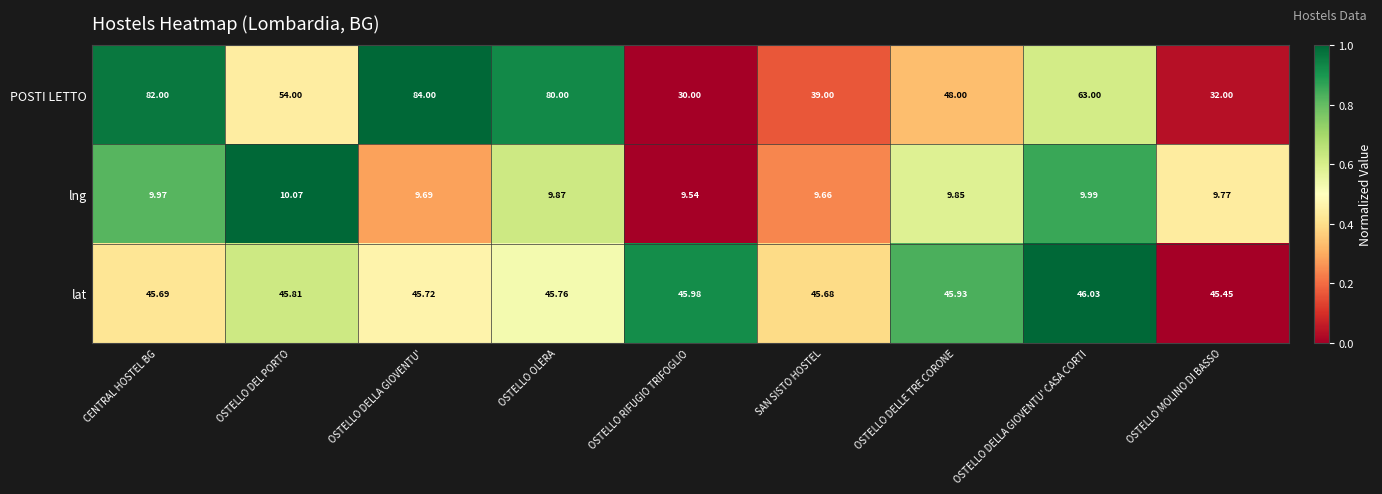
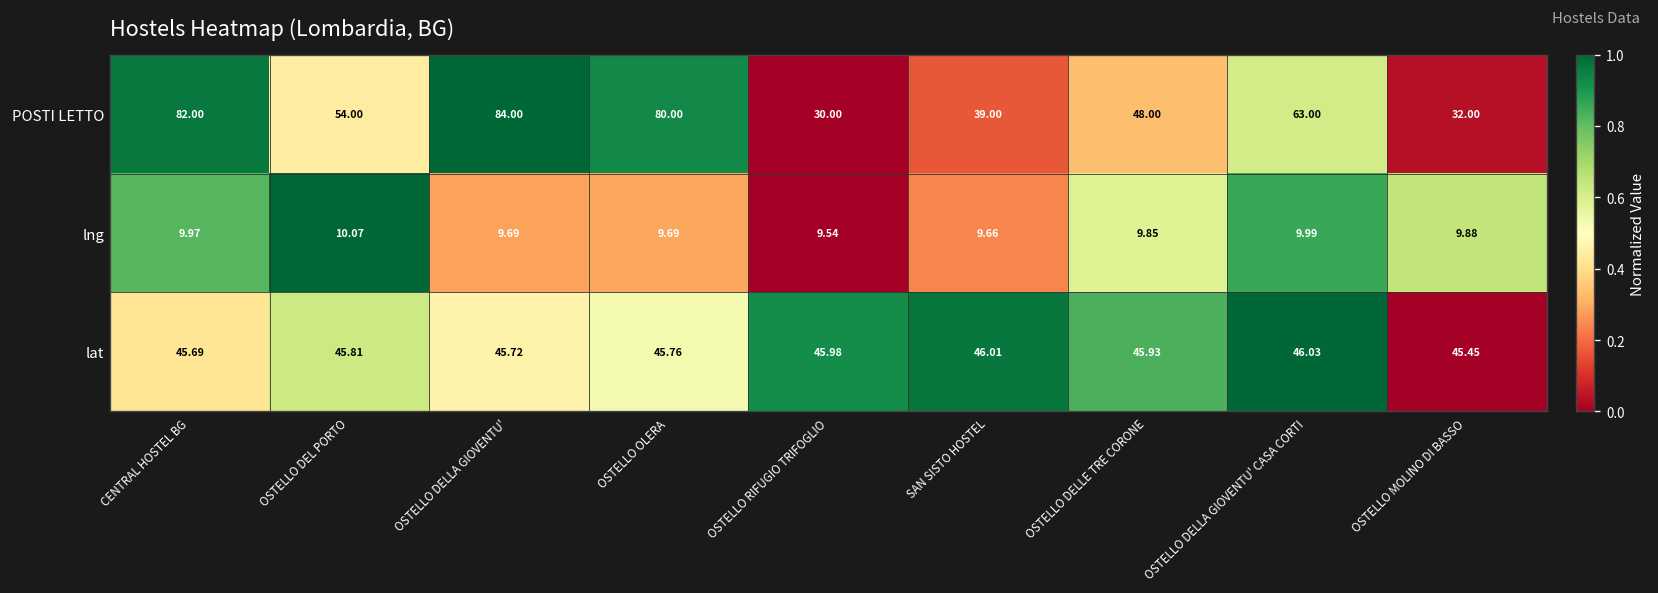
lng, OSTELLO OLERA: 9.87 -> 9.69
lng, OSTELLO MOLINO DI BASSO: 9.77 -> 9.88
lat, SAN SISTO HOSTEL: 45.68 -> 46.01
